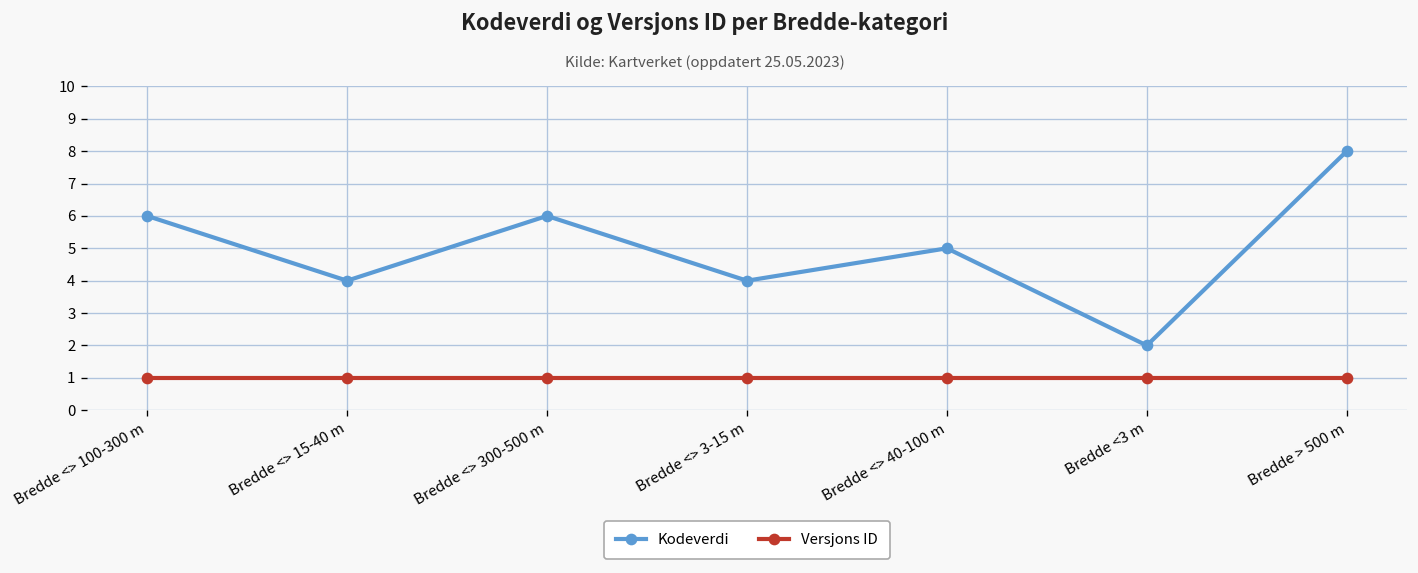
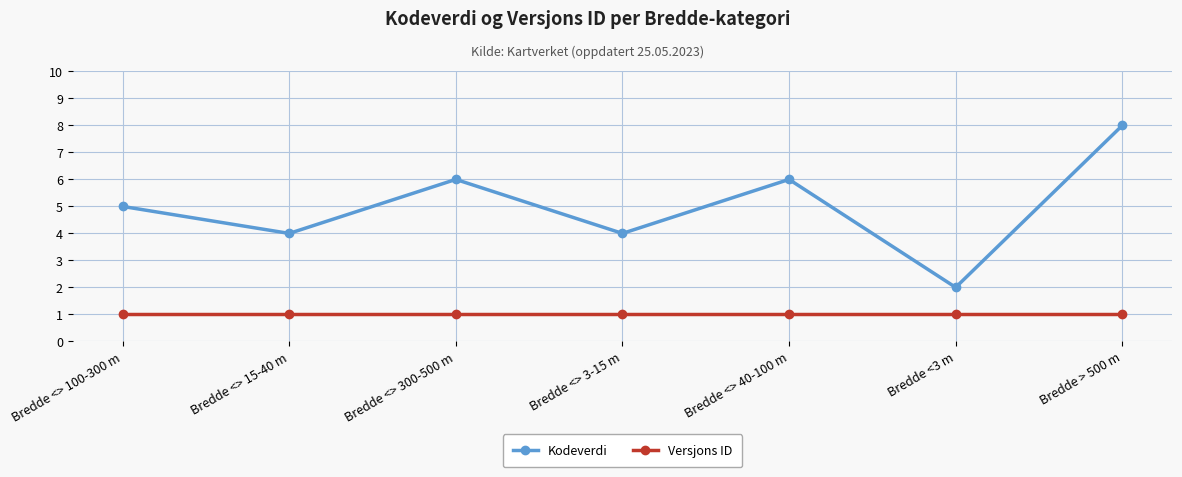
Kodeverdi, Bredde <> 100-300 m: 6 -> 5
Kodeverdi, Bredde <> 40-100 m: 5 -> 6
